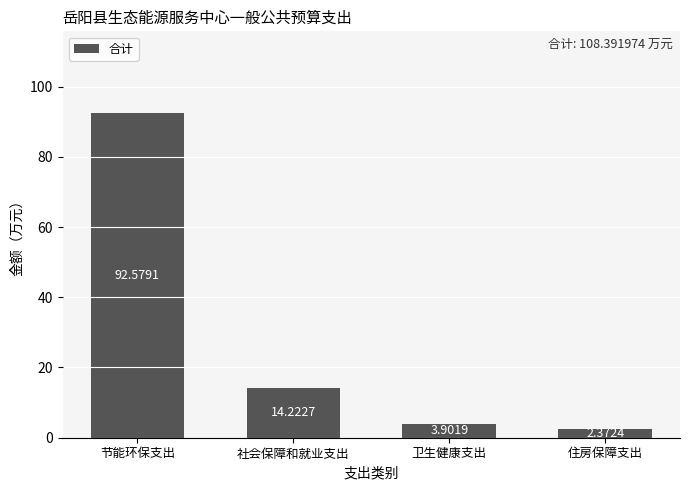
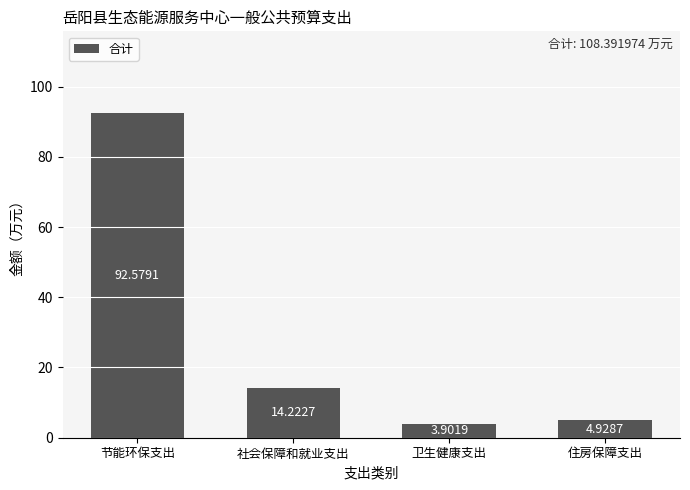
住房保障支出: 2.3724 -> 4.9287
